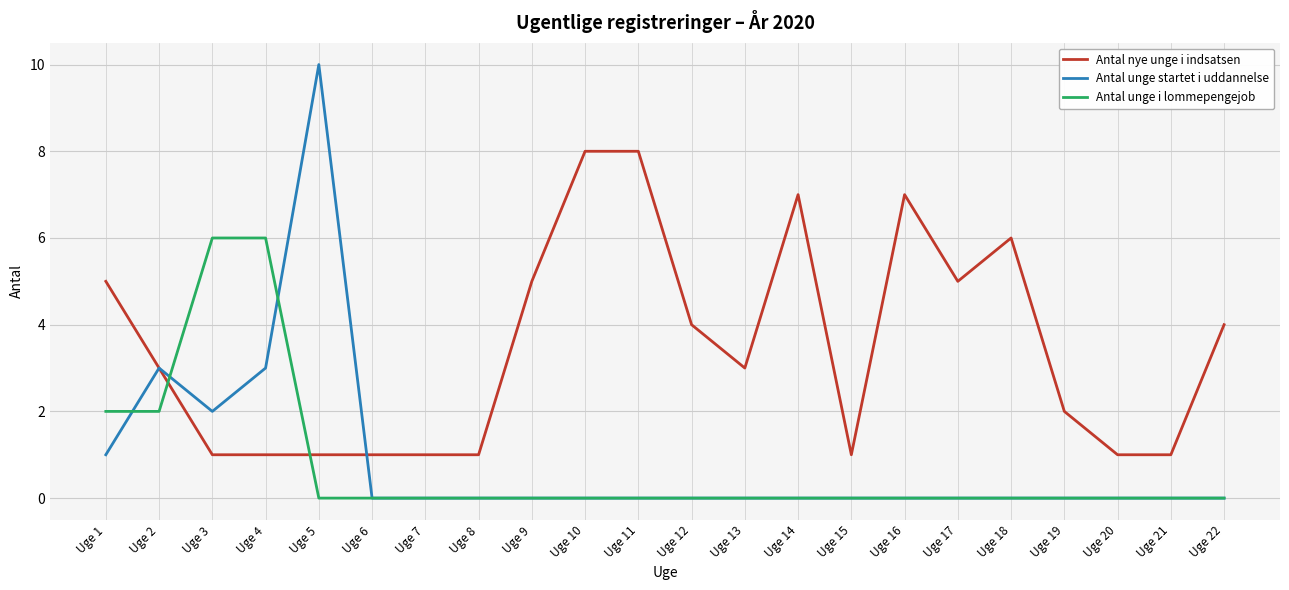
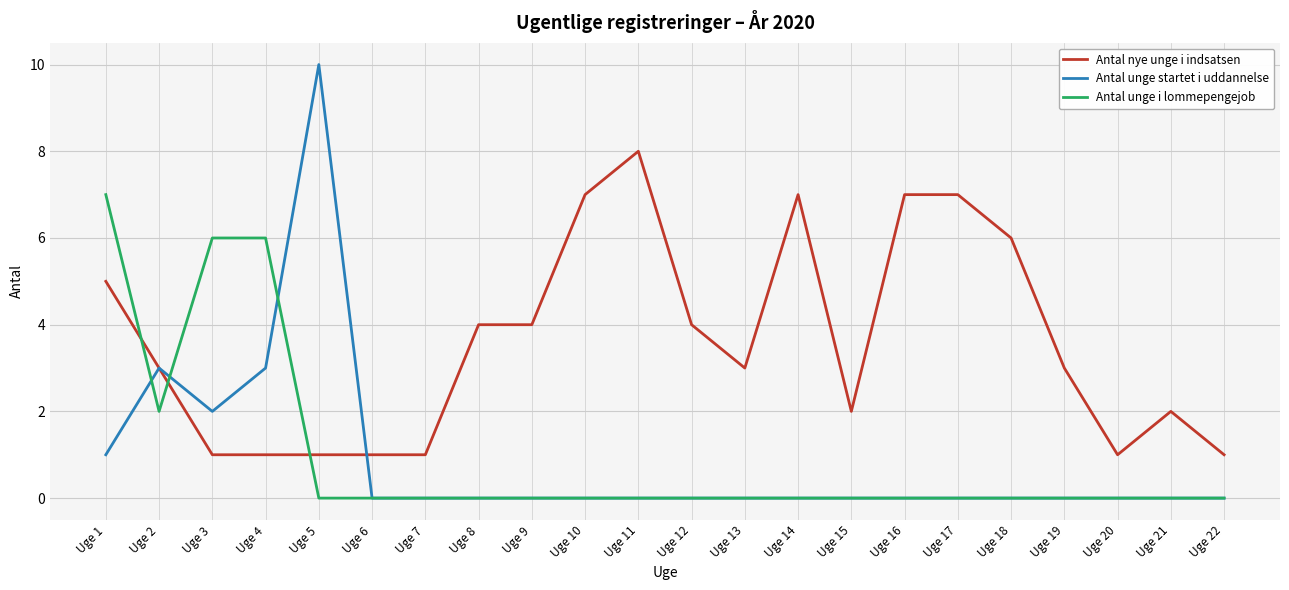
Antal unge i lommepengejob, Uge 1: 2 -> 7
Antal nye unge i indsatsen, Uge 8: 1 -> 4
Antal nye unge i indsatsen, Uge 9: 5 -> 4
Antal nye unge i indsatsen, Uge 10: 8 -> 7
Antal nye unge i indsatsen, Uge 15: 1 -> 2
Antal nye unge i indsatsen, Uge 17: 5 -> 7
Antal nye unge i indsatsen, Uge 19: 2 -> 3
Antal nye unge i indsatsen, Uge 21: 1 -> 2
Antal nye unge i indsatsen, Uge 22: 4 -> 1
